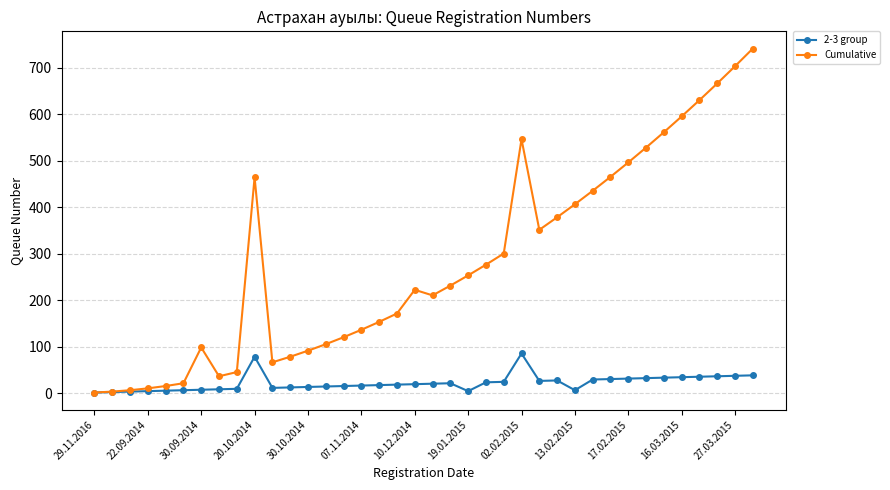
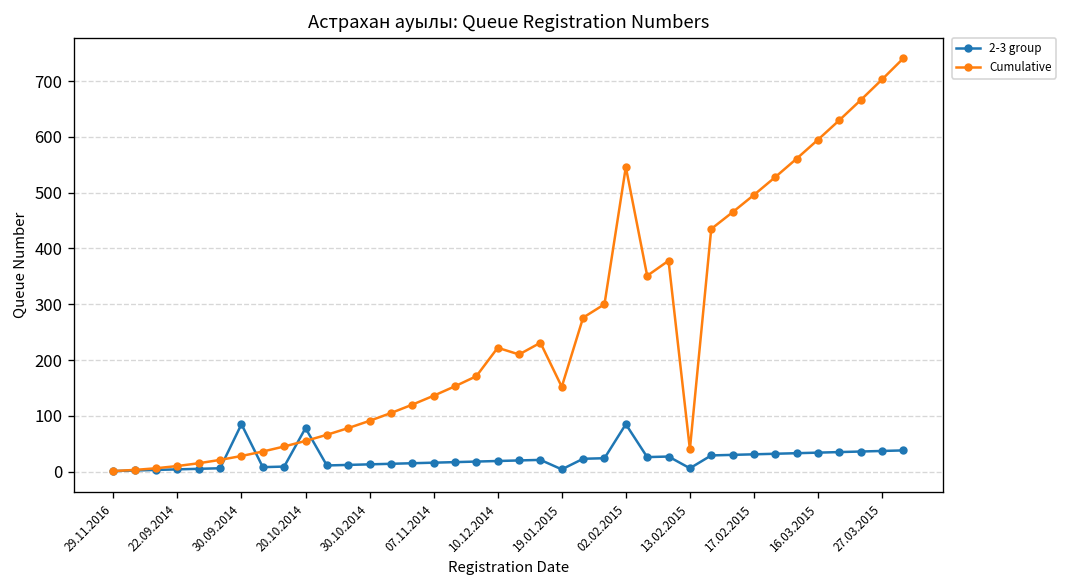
2-3 group, 30.09.2014: 10 -> 90
Cumulative, 30.09.2014: 100 -> 30
Cumulative, 20.10.2014: 460 -> 60
Cumulative, 19.01.2015: 250 -> 150
Cumulative, 13.02.2015: 410 -> 40
